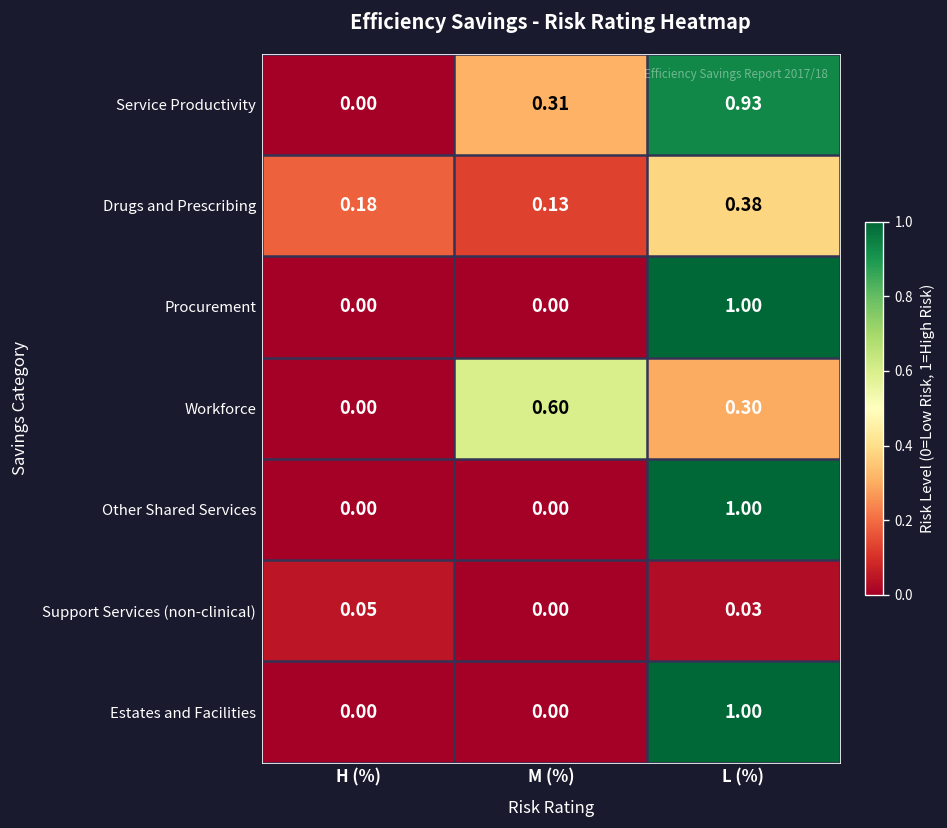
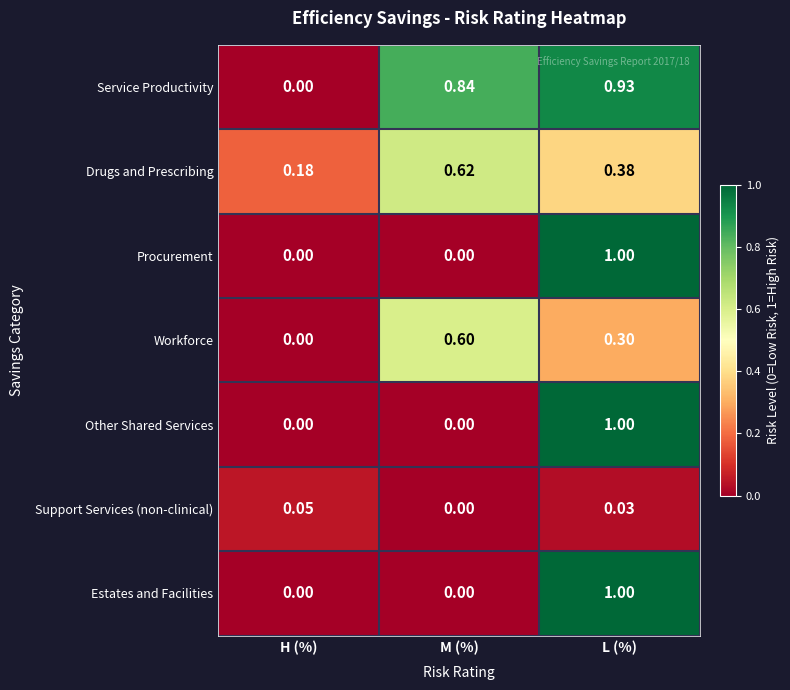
Service Productivity, M (%): 0.31 -> 0.84
Drugs and Prescribing, M (%): 0.13 -> 0.62
